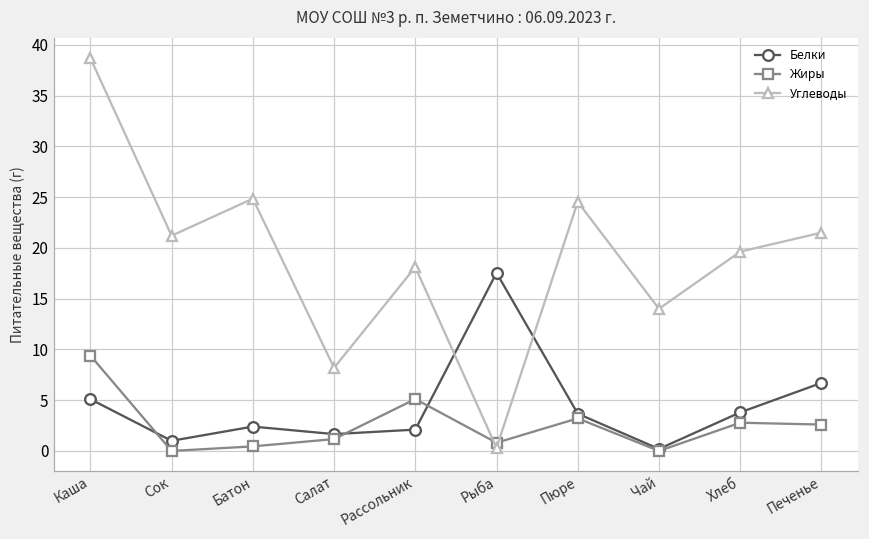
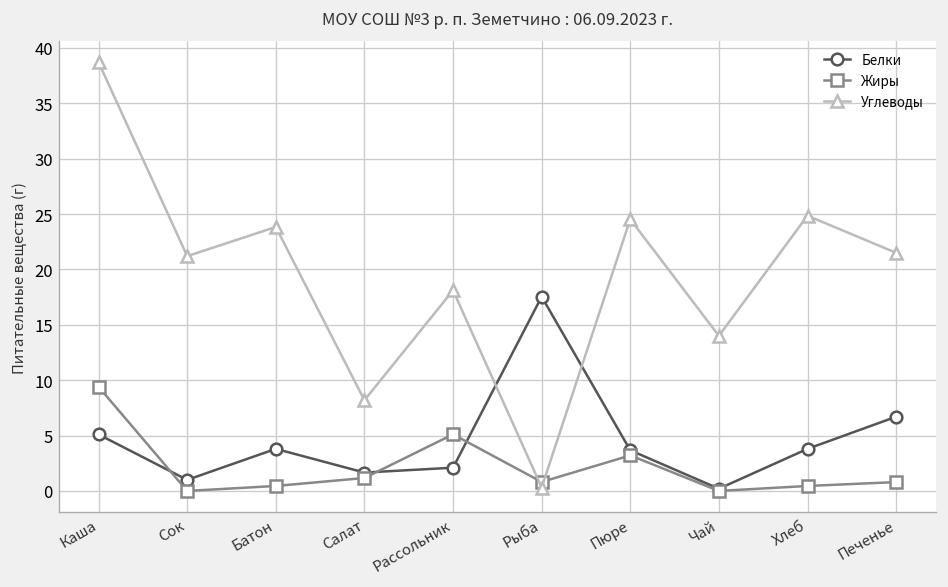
Белки, Батон: 2 -> 4
Углеводы, Батон: 25 -> 24
Жиры, Хлеб: 3 -> 0
Углеводы, Хлеб: 20 -> 25
Жиры, Печенье: 3 -> 1
